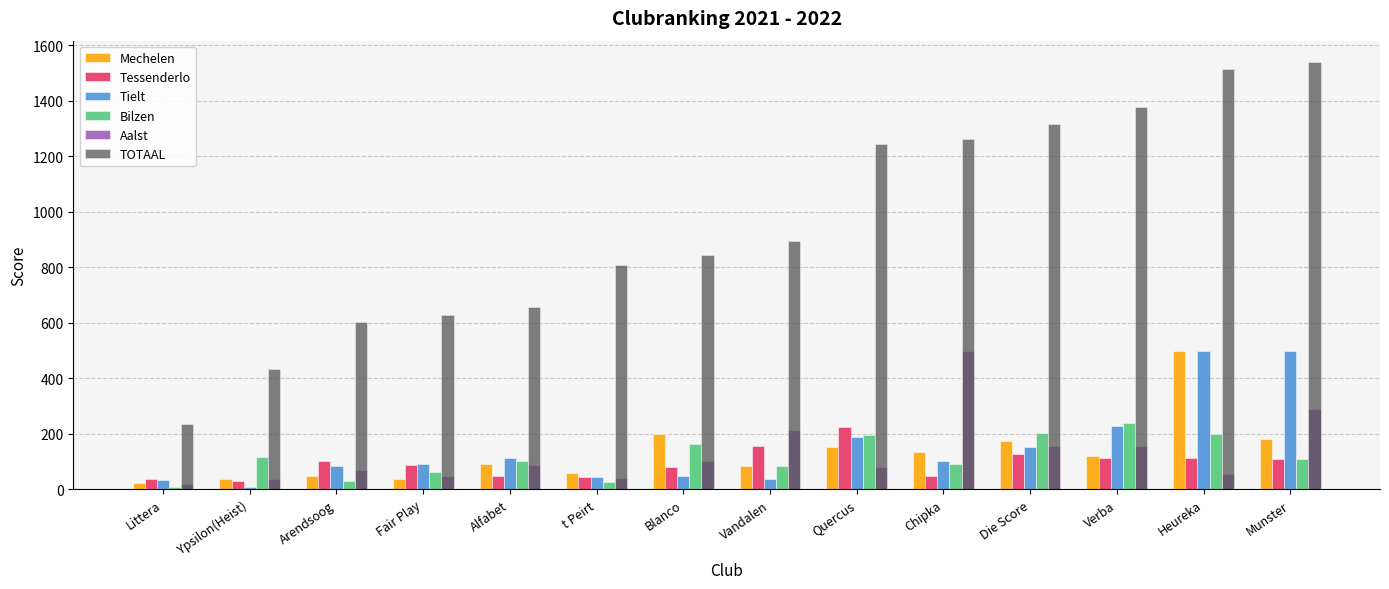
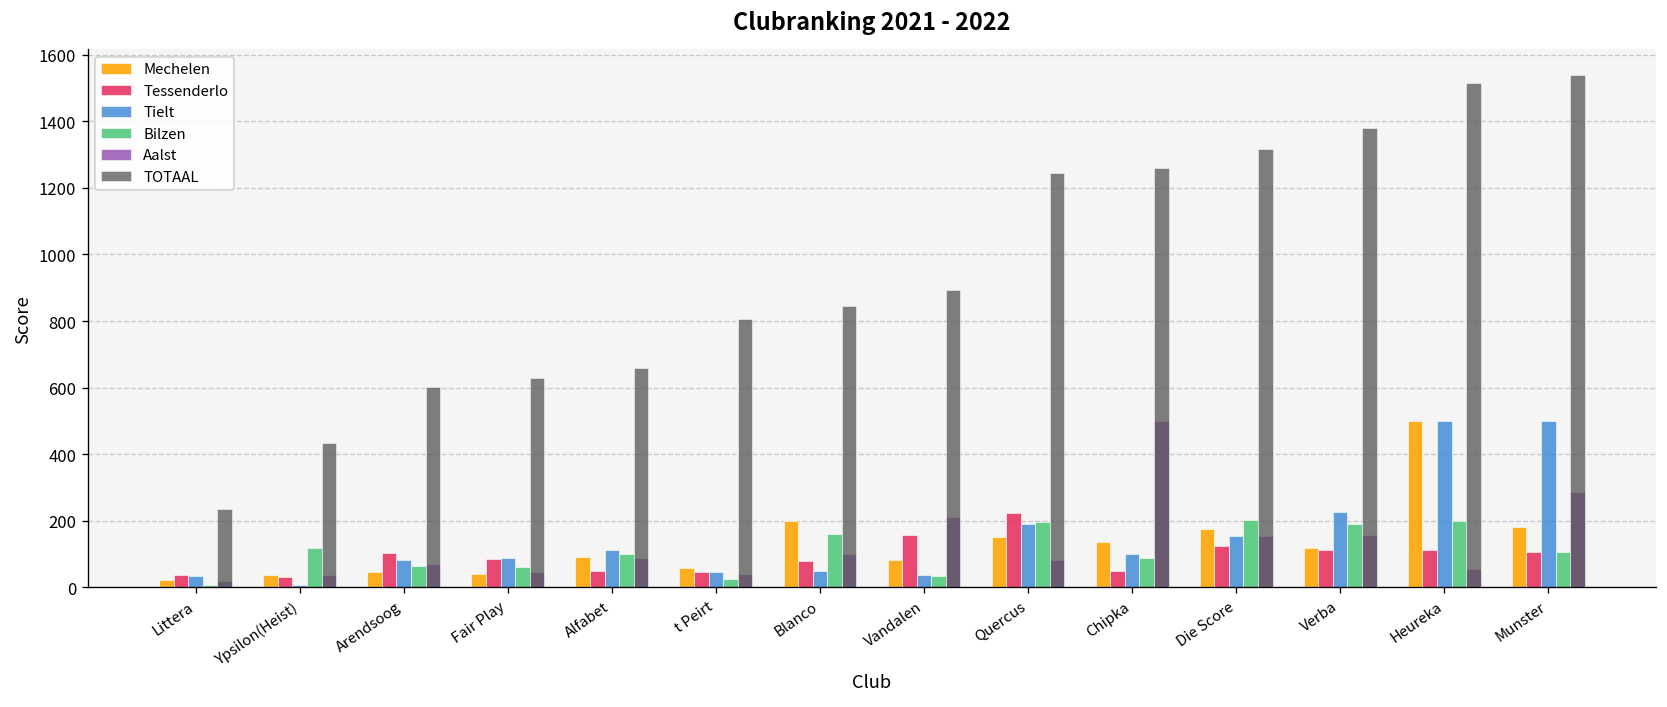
Bilzen, Arendsoog: 30 -> 70
Bilzen, Vandalen: 80 -> 30
Bilzen, Verba: 240 -> 190
